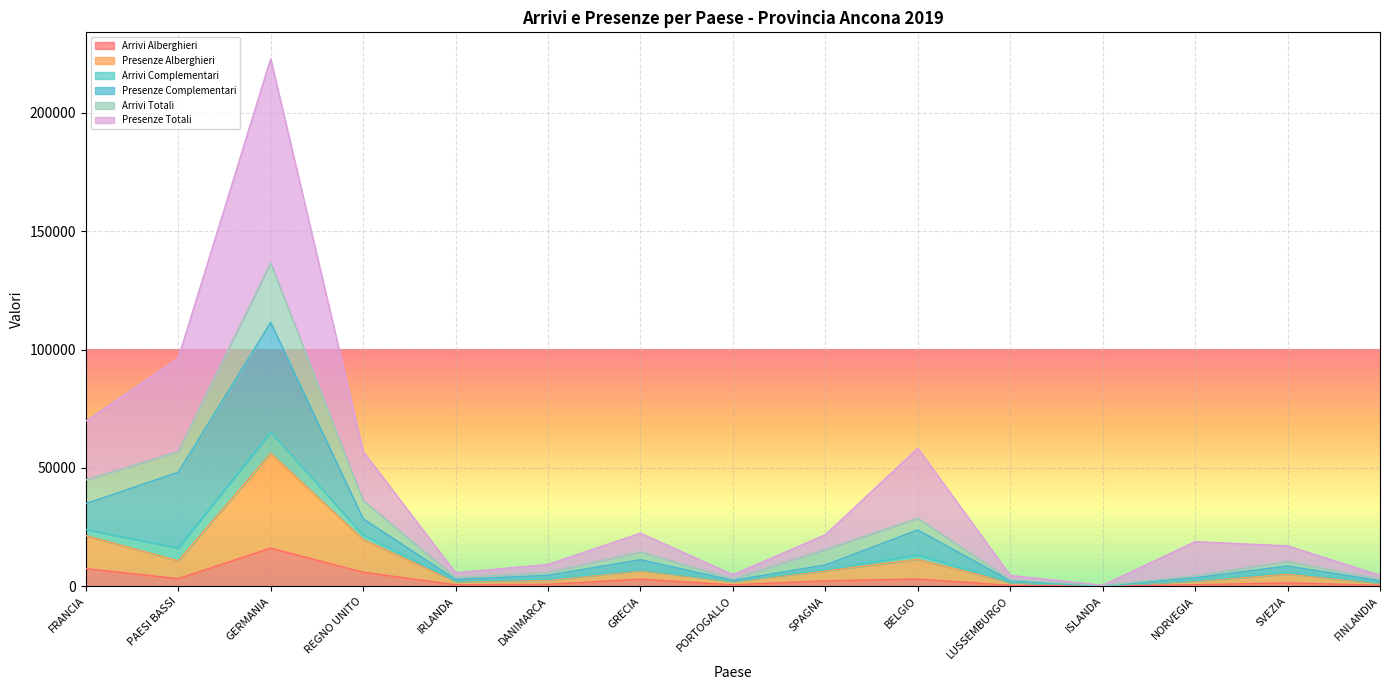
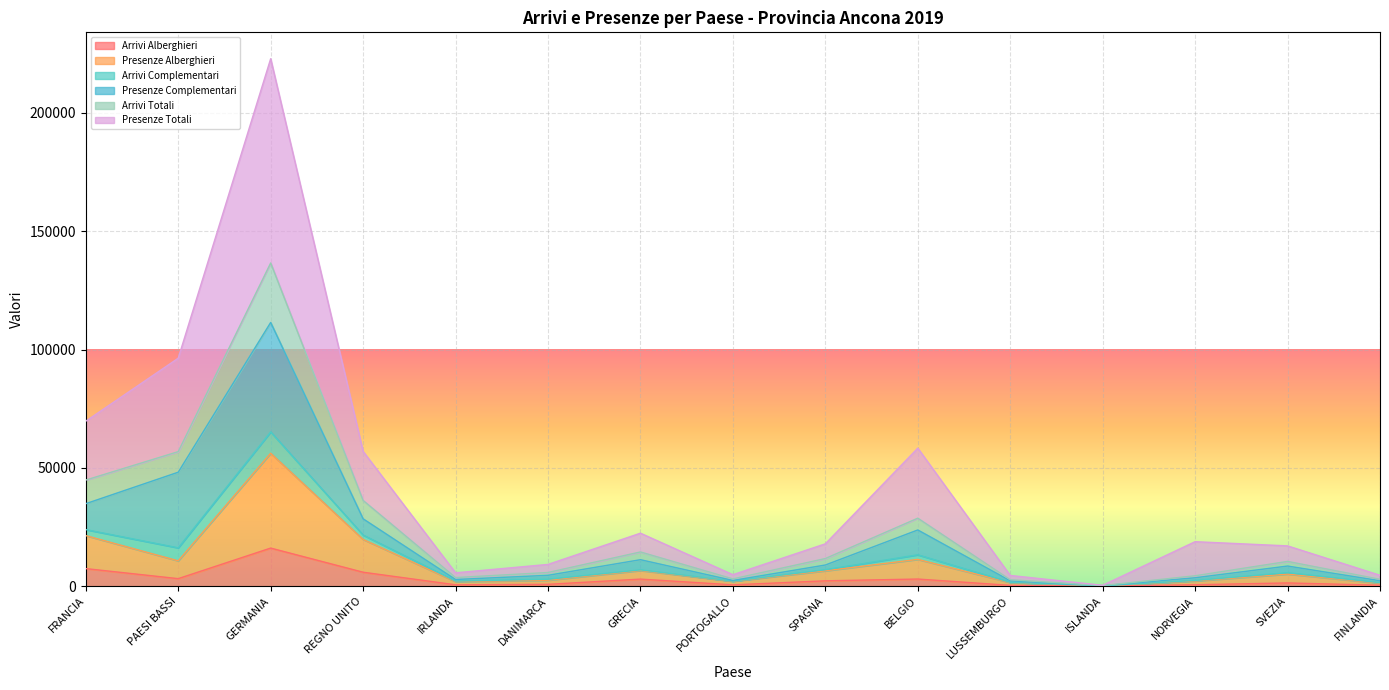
Arrivi Totali, SPAGNA: 7000 -> 3000
